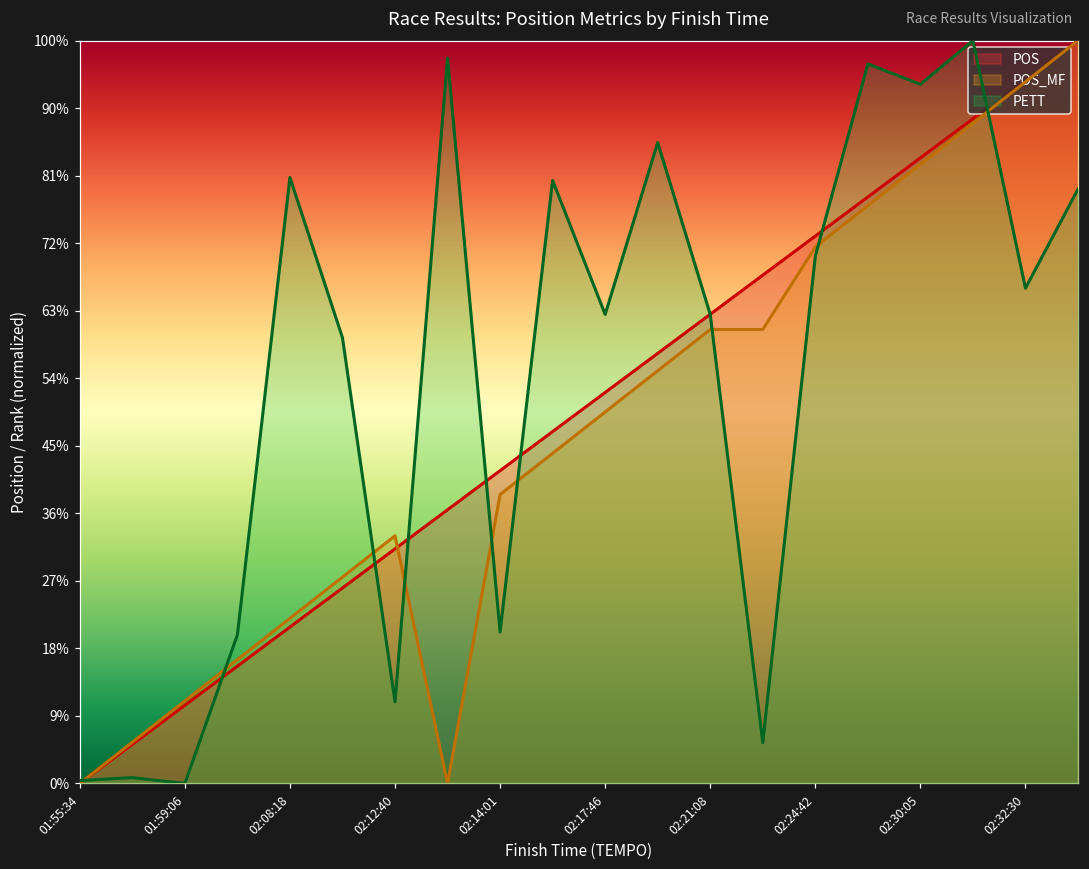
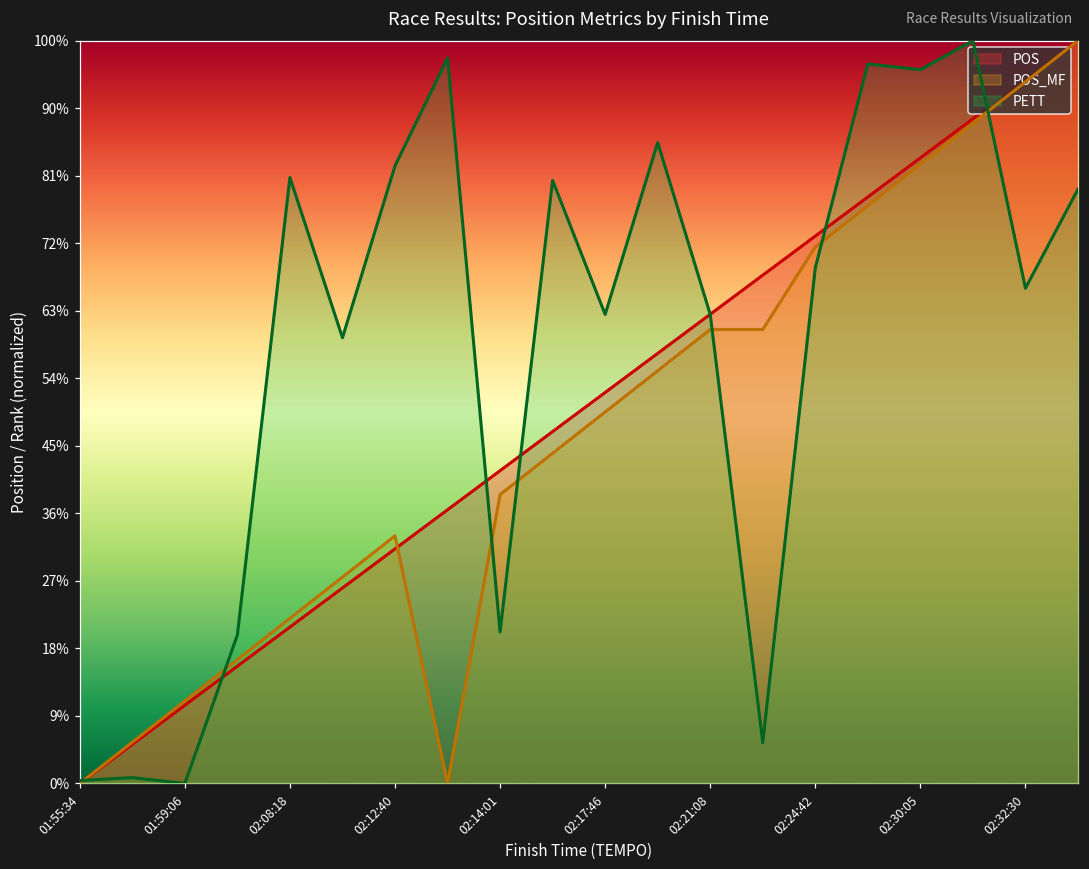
PETT, 02:12:40: 11% -> 83%
PETT, 02:24:42: 71% -> 69%
PETT, 02:30:05: 94% -> 96%
